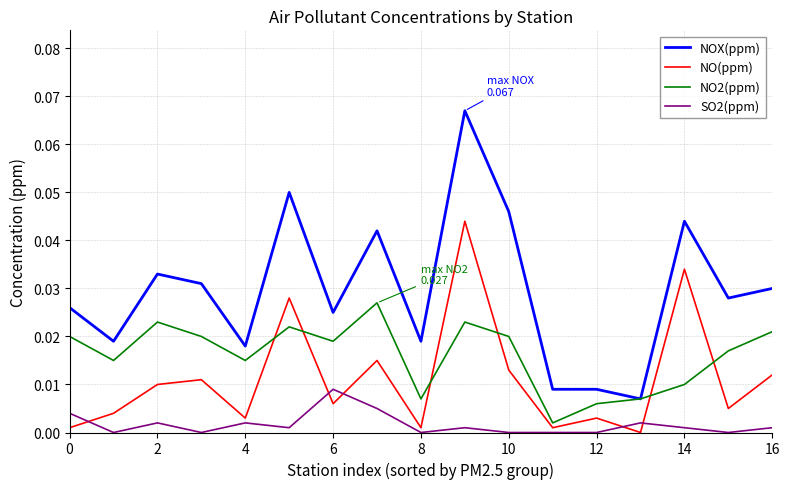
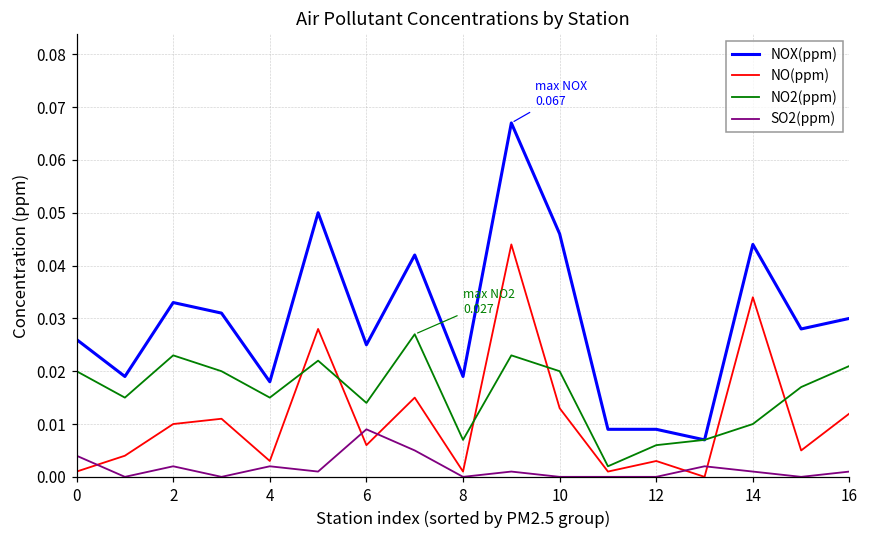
NO2(ppm), 6: 0.019 -> 0.014
